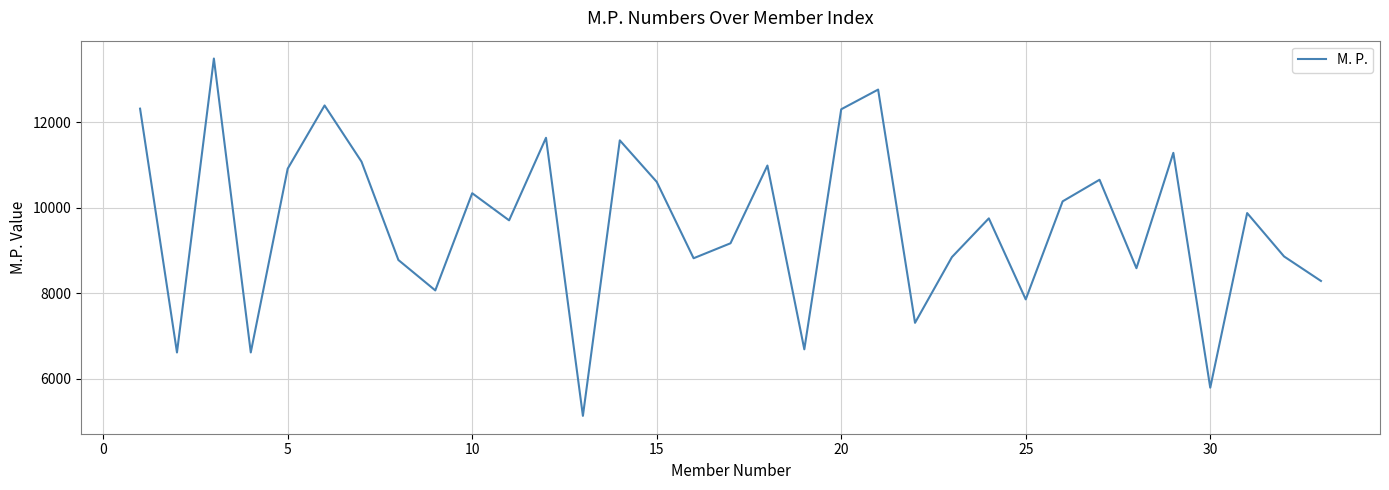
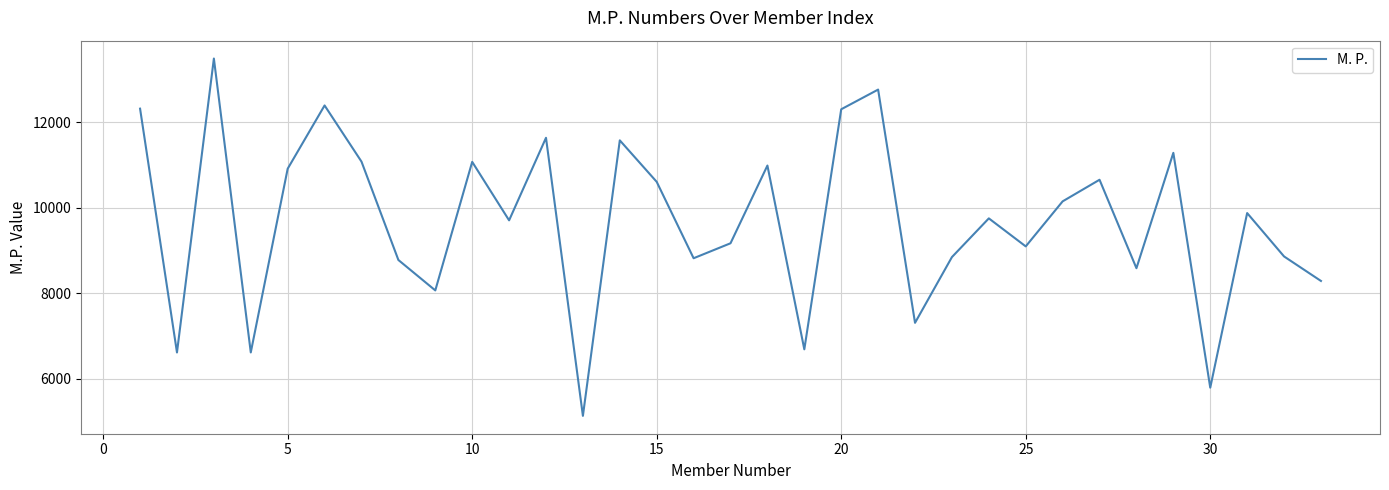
10: 10300 -> 11100
25: 7900 -> 9100
